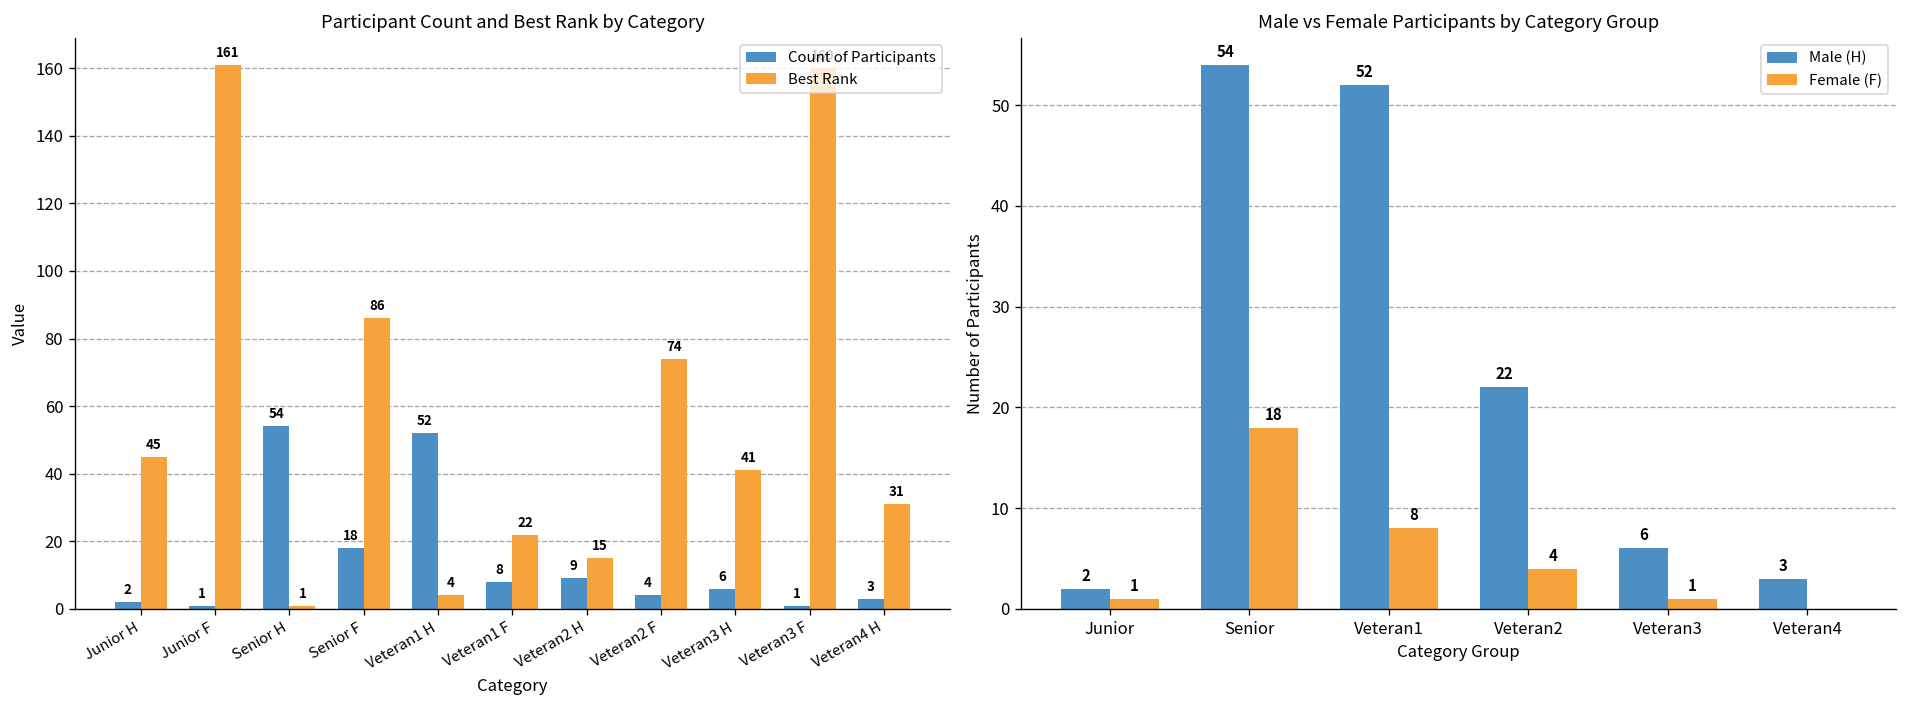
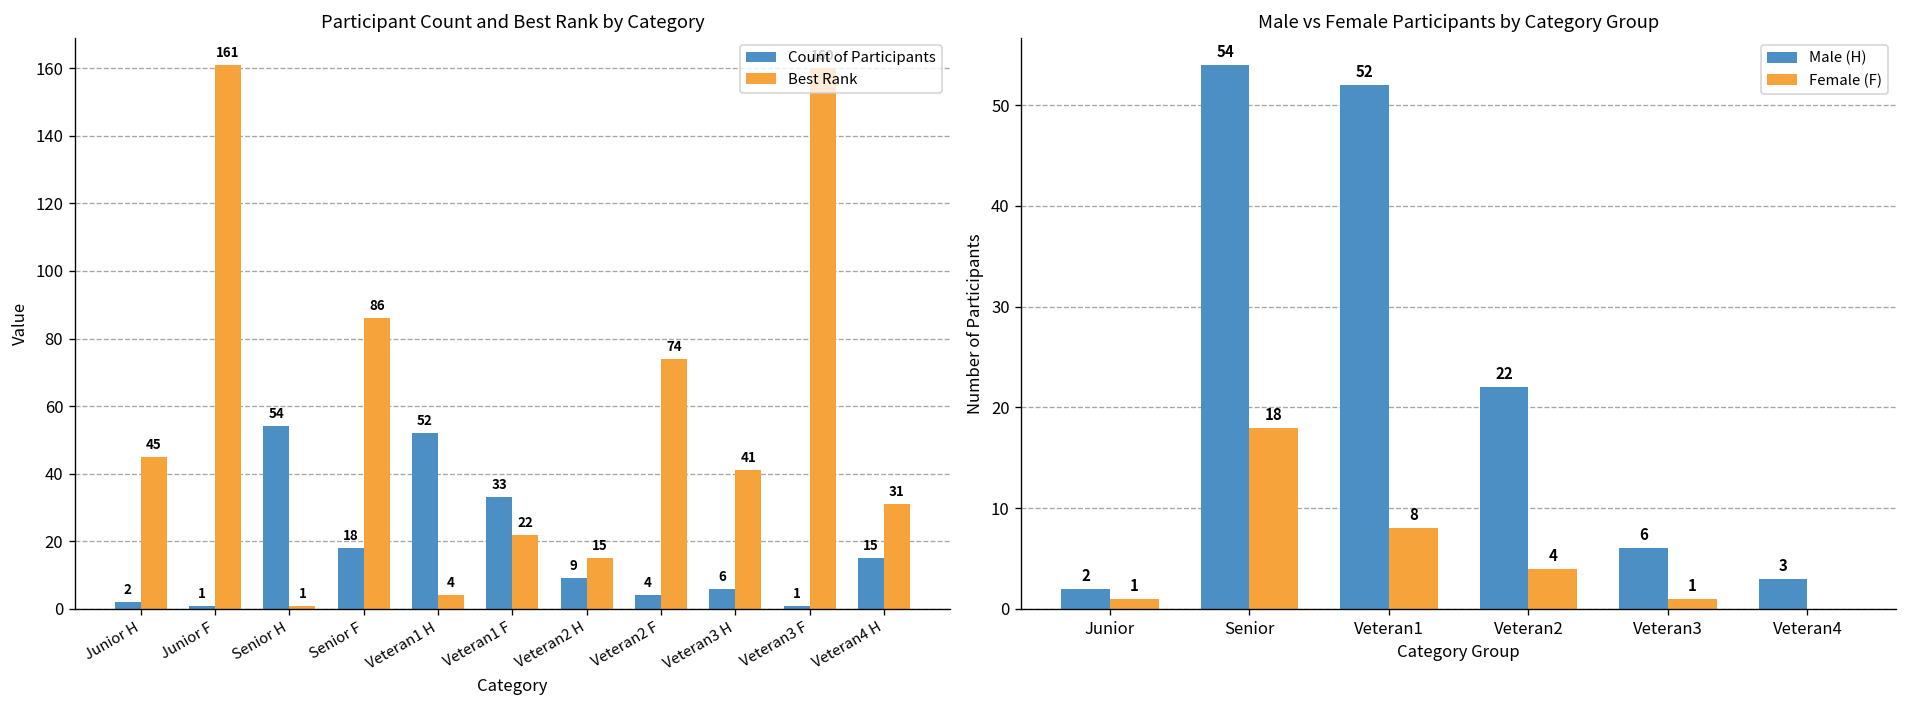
Participant Count and Best Rank by Category, Count of Participants, Veteran1 F: 8 -> 33
Participant Count and Best Rank by Category, Count of Participants, Veteran4 H: 3 -> 15
